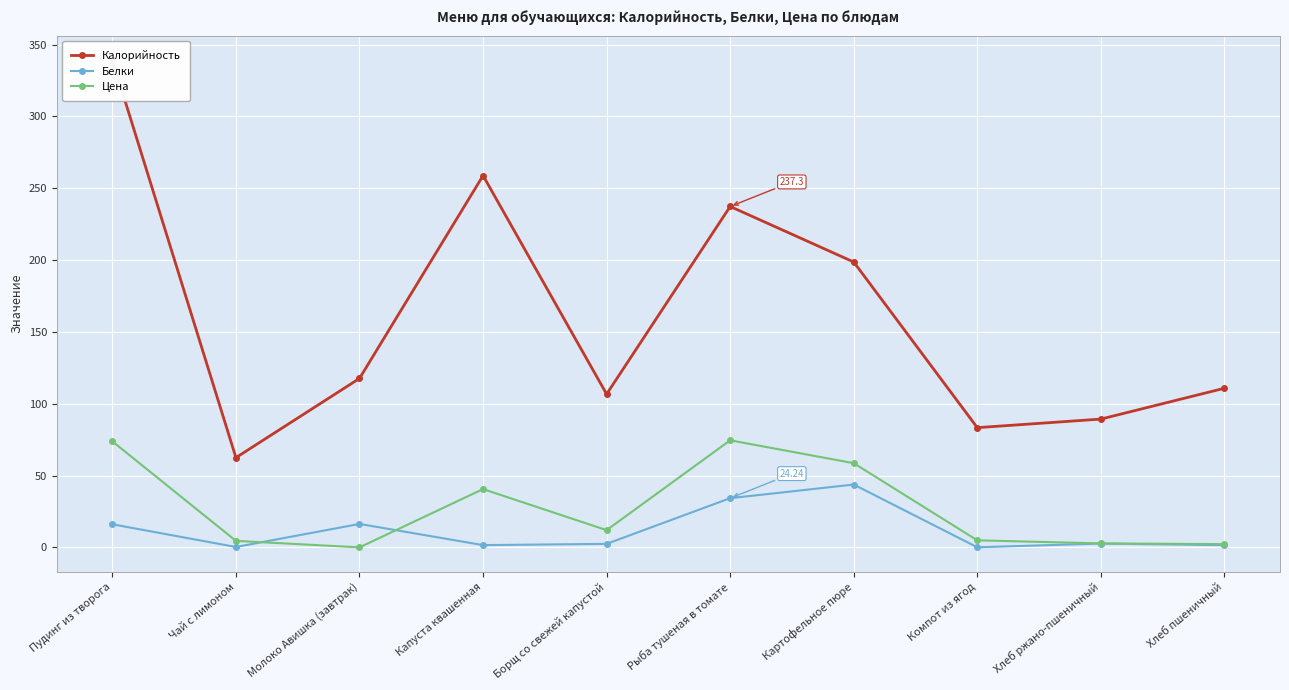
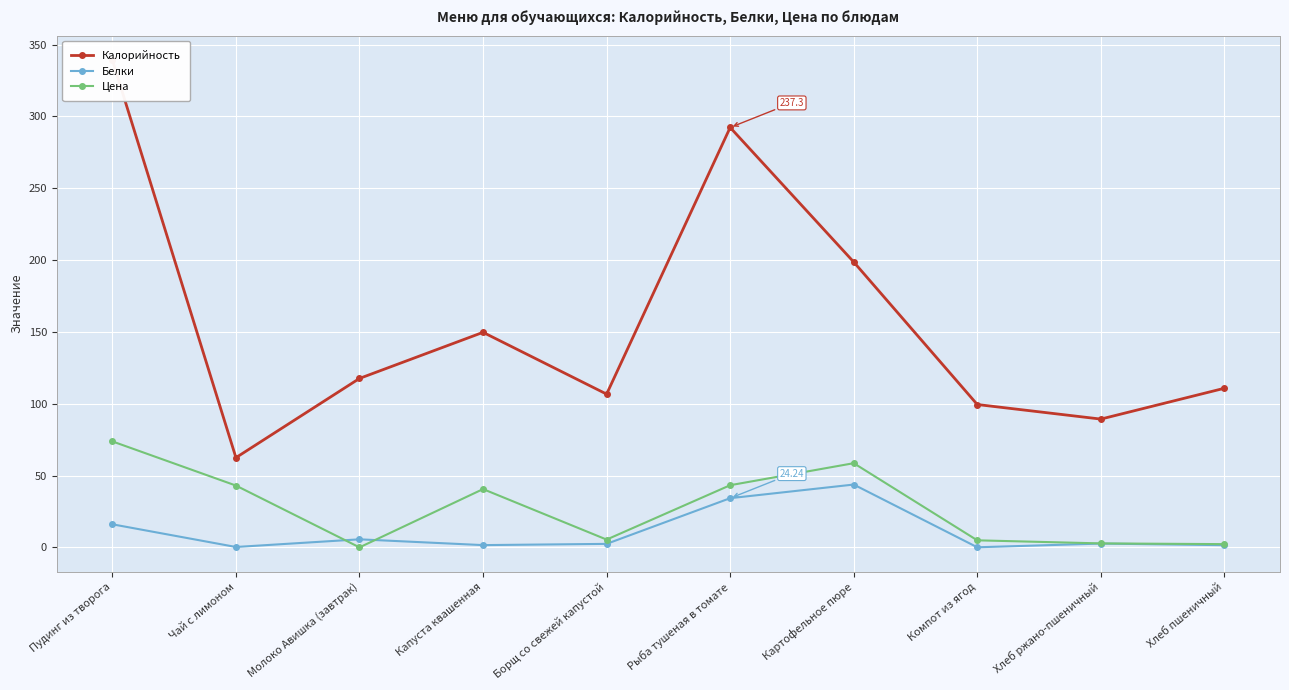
Цена, Чай с лимоном: 5 -> 43
Белки, Молоко Авишка (завтрак): 16 -> 6
Калорийность, Капуста квашенная: 259 -> 150
Цена, Борщ со свежей капустой: 12 -> 5
Калорийность, Рыба тушеная в томате: 237 -> 292
Цена, Рыба тушеная в томате: 75 -> 43
Калорийность, Компот из ягод: 83 -> 99
